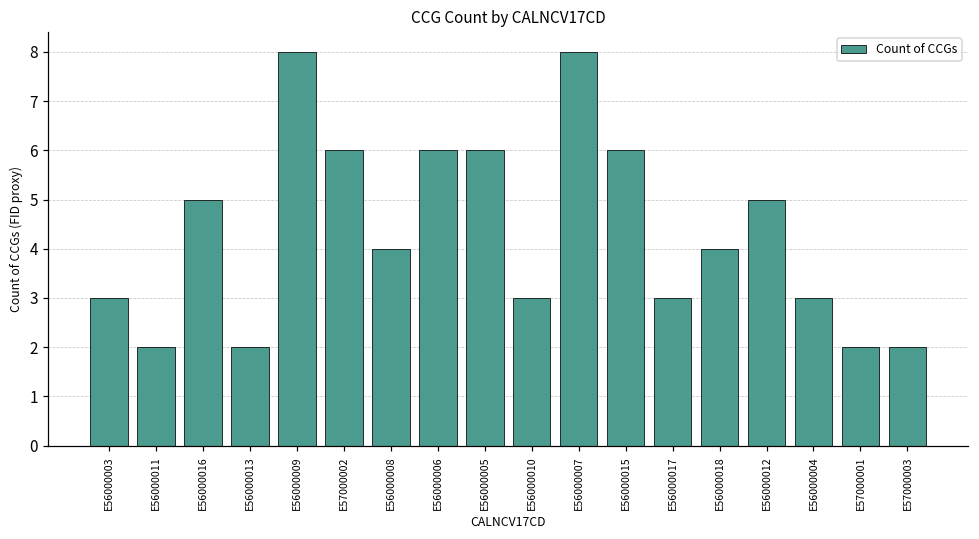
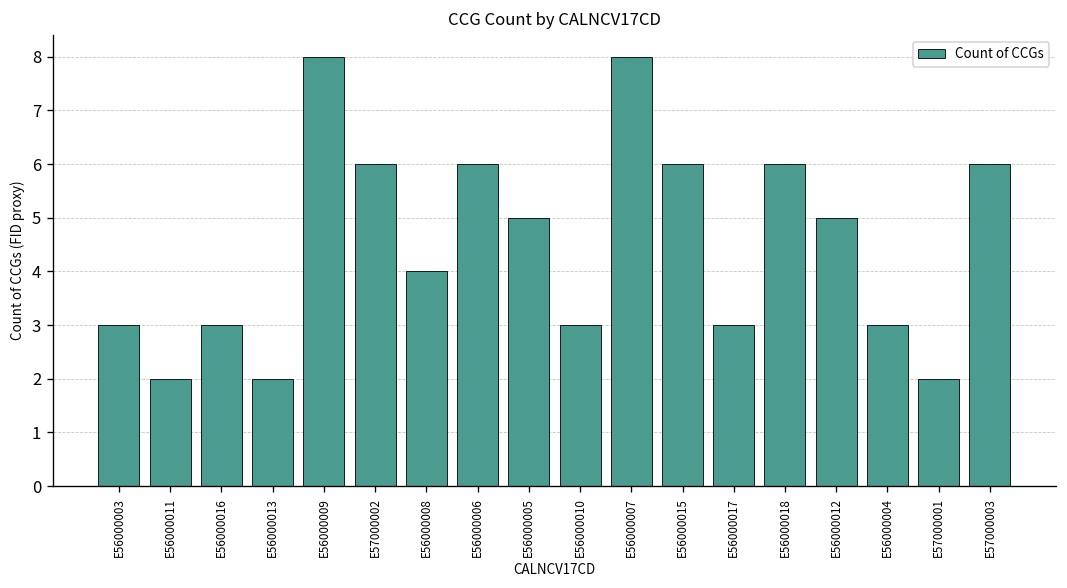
E56000016: 5 -> 3
E56000005: 6 -> 5
E56000018: 4 -> 6
E57000003: 2 -> 6
